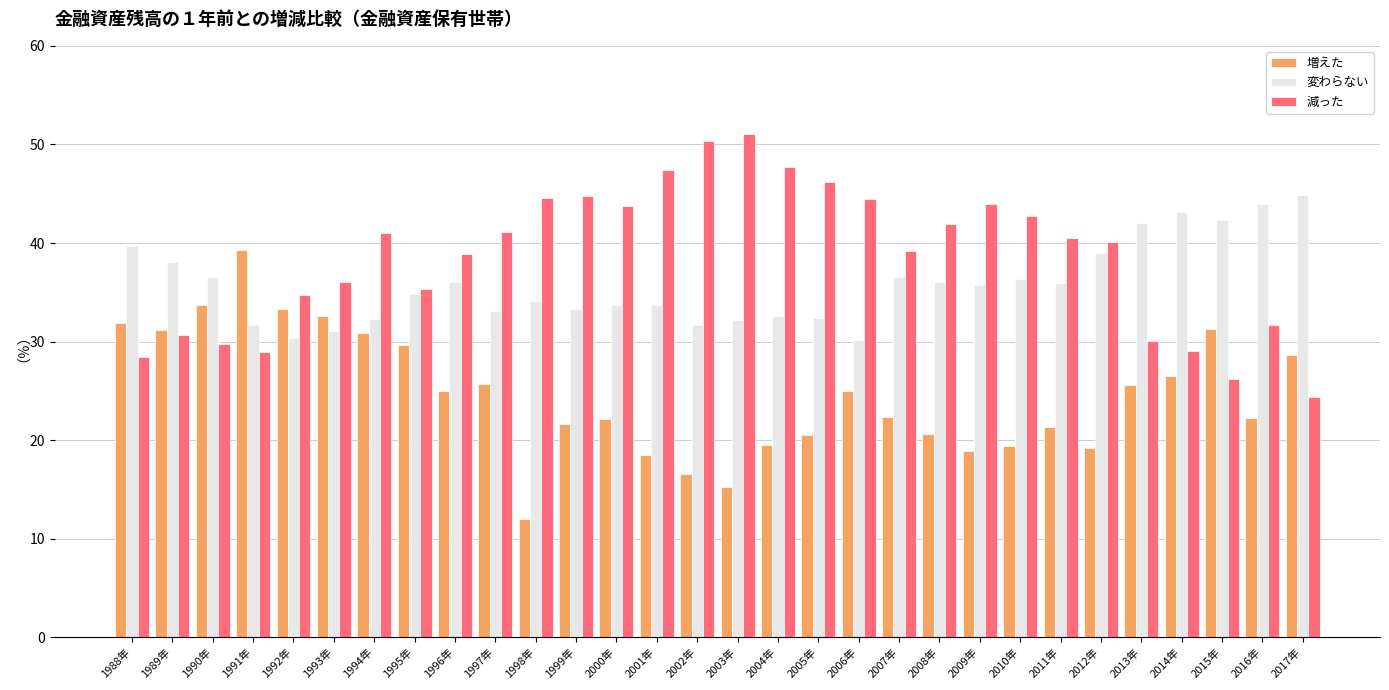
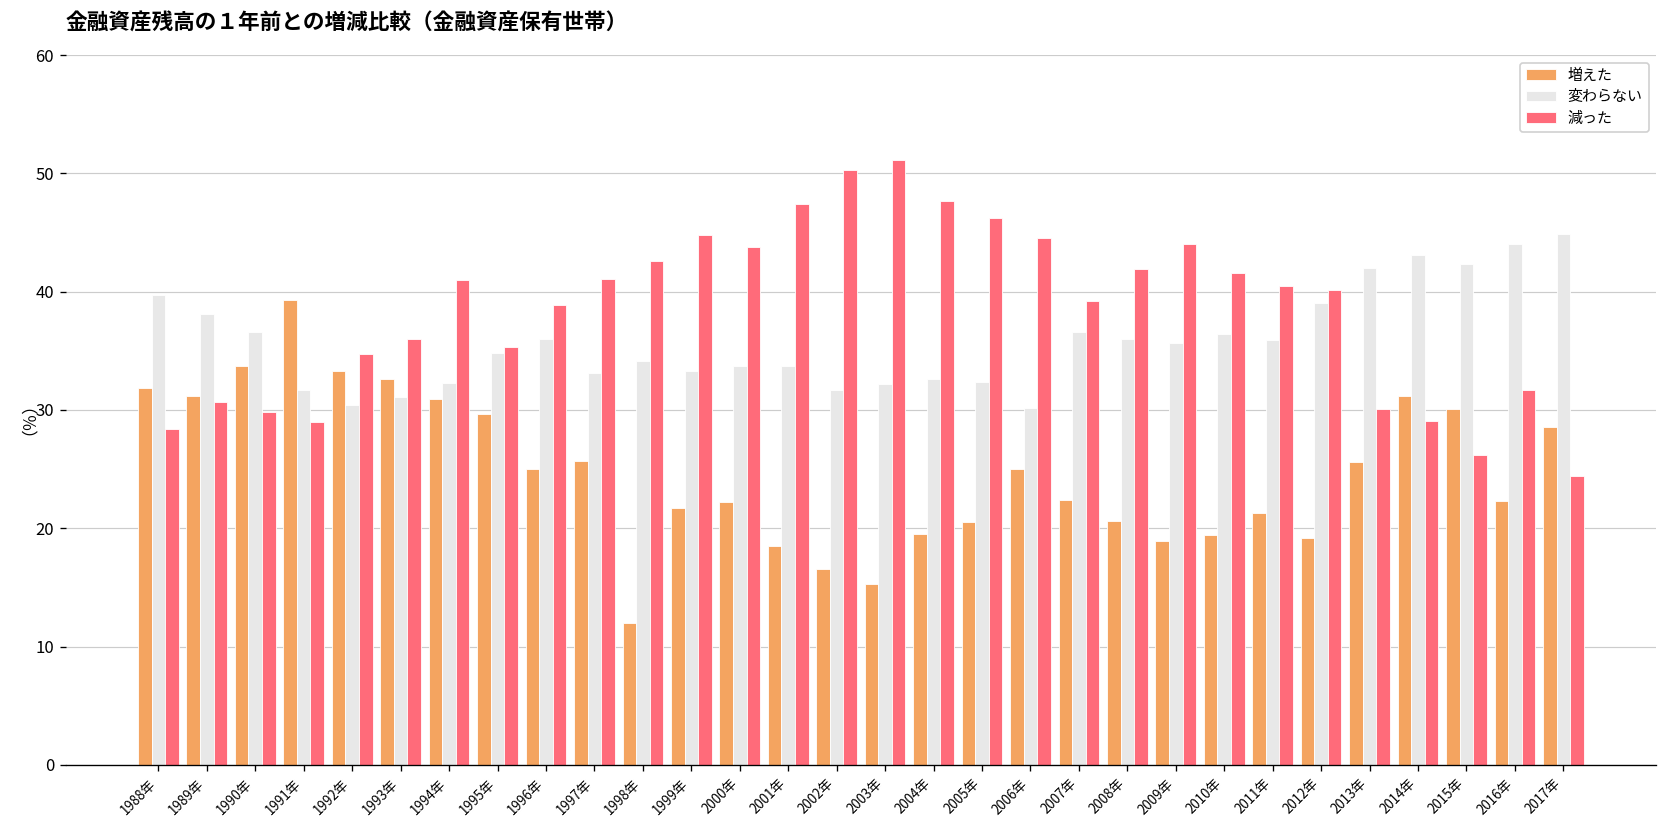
減った, 1998年: 45 -> 43
減った, 2010年: 43 -> 42
増えた, 2014年: 27 -> 31
増えた, 2015年: 31 -> 30
